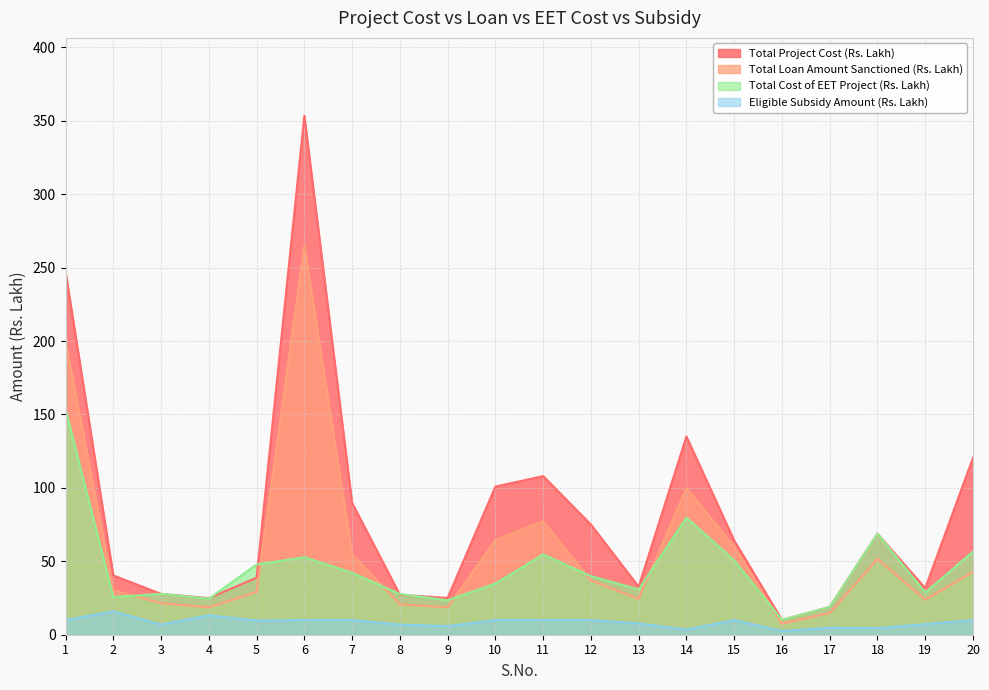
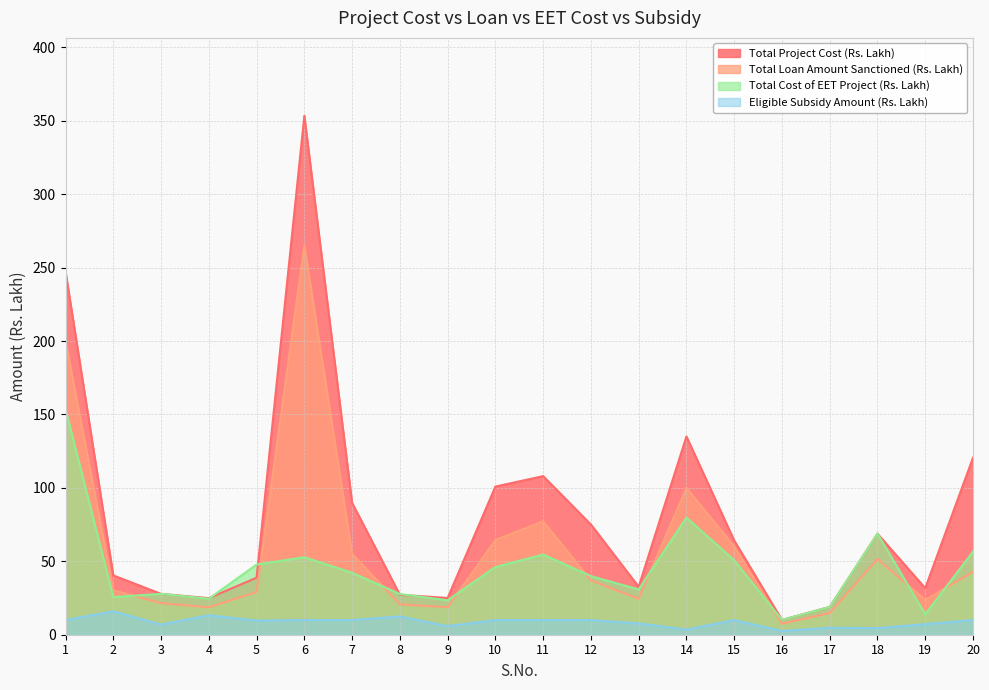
Eligible Subsidy Amount (Rs. Lakh), 8: 7 -> 12
Total Cost of EET Project (Rs. Lakh), 10: 35 -> 46
Total Cost of EET Project (Rs. Lakh), 19: 29 -> 14
